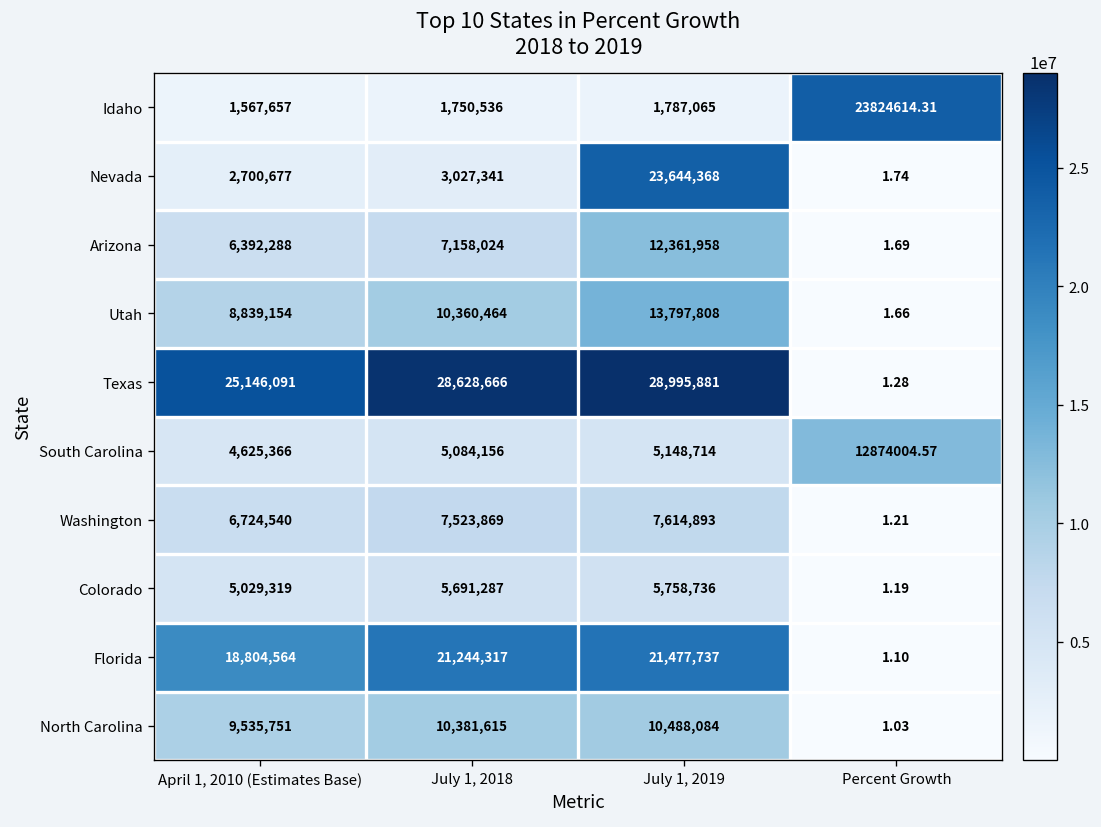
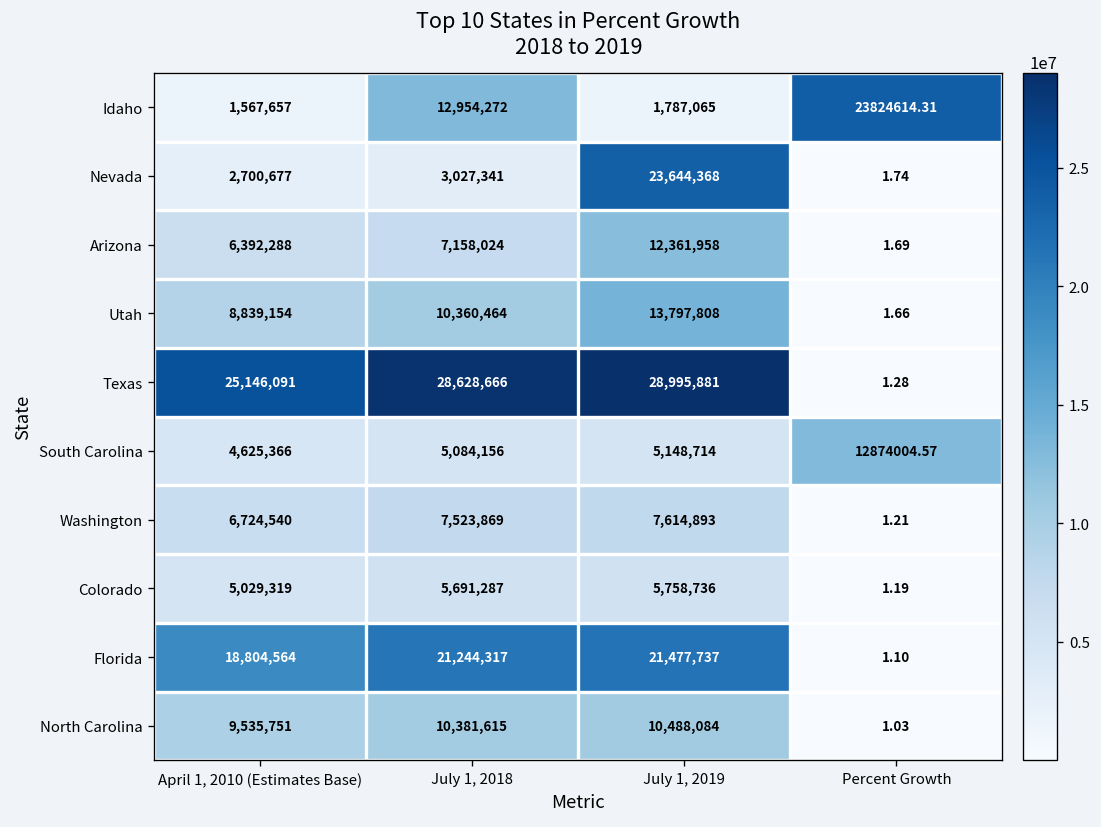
Idaho, July 1, 2018: 1,750,536 -> 12,954,272
